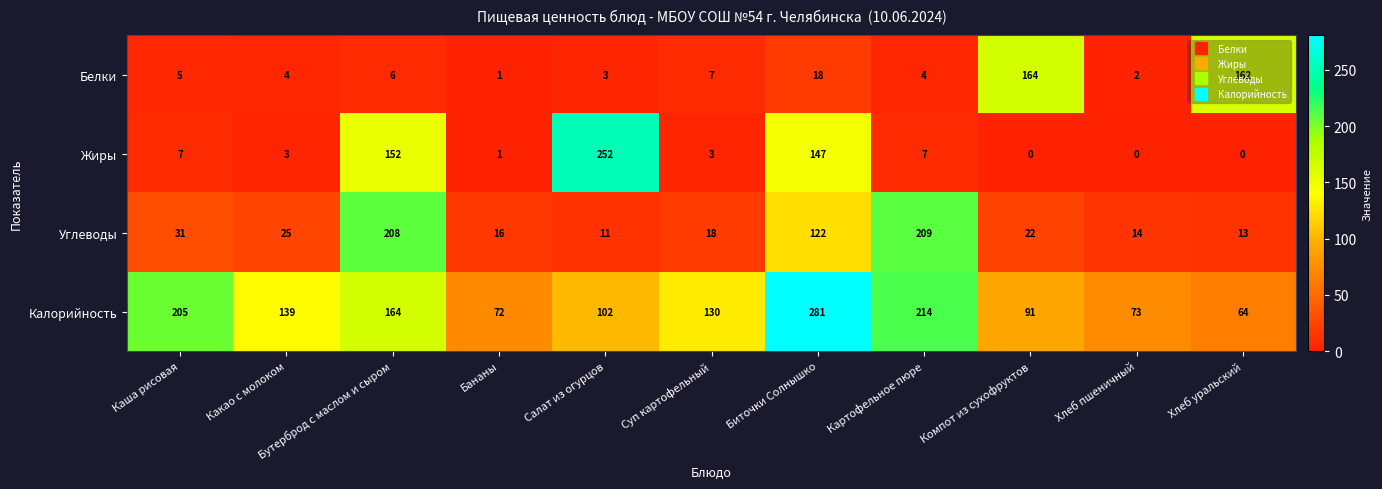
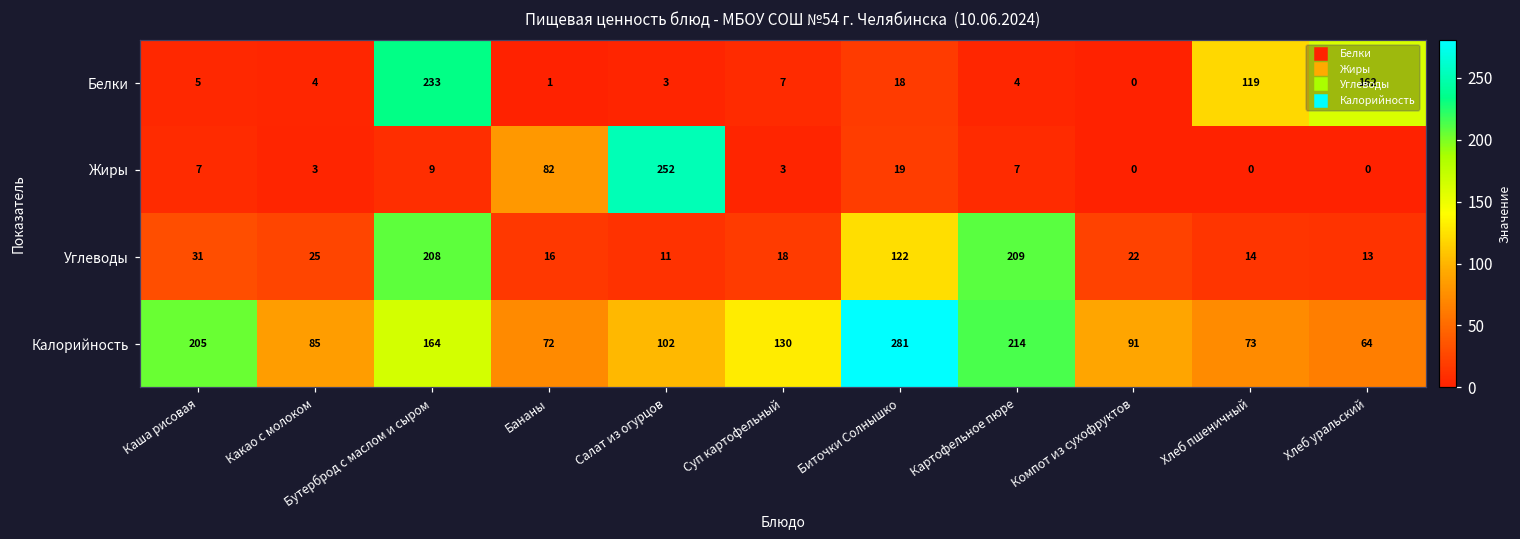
Белки, Бутерброд с маслом и сыром: 6 -> 233
Белки, Компот из сухофруктов: 164 -> 0
Белки, Хлеб пшеничный: 2 -> 119
Жиры, Бутерброд с маслом и сыром: 152 -> 9
Жиры, Бананы: 1 -> 82
Жиры, Биточки Солнышко: 147 -> 19
Калорийность, Какао с молоком: 139 -> 85
